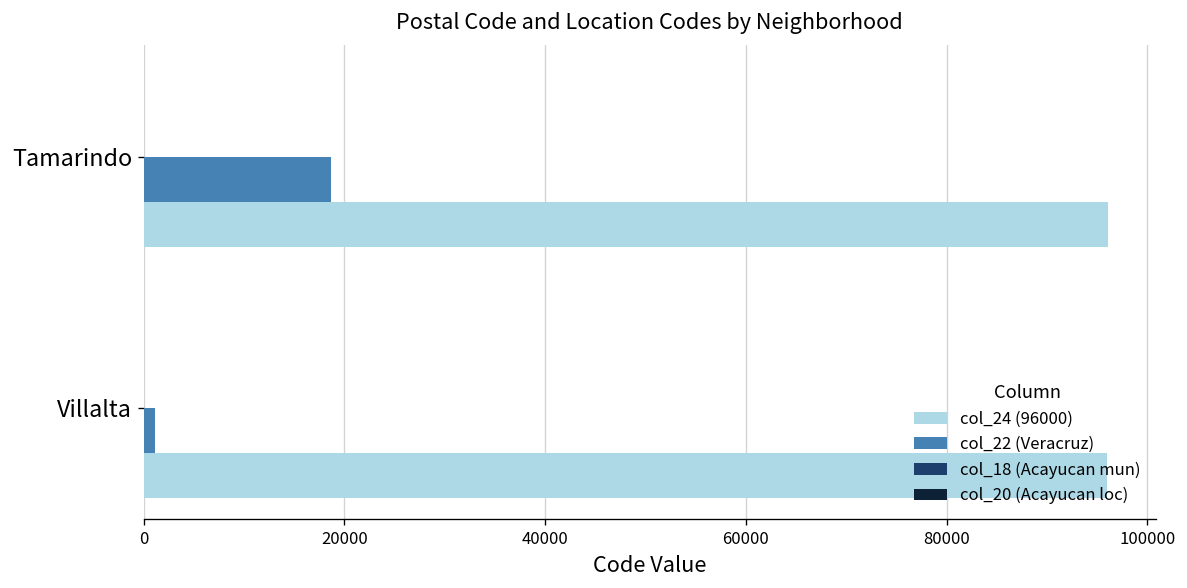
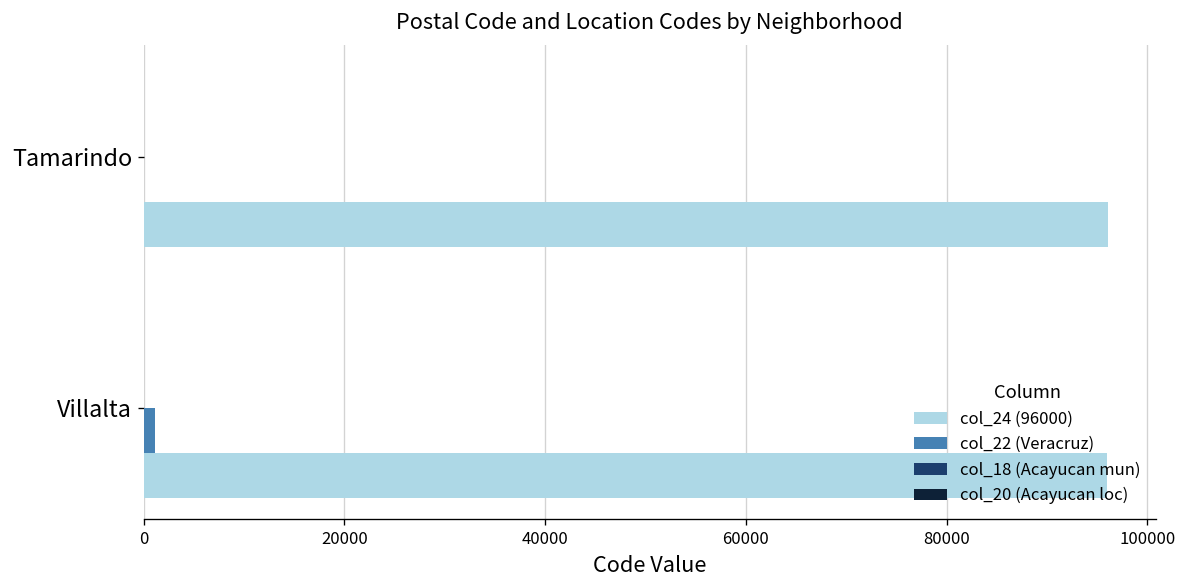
col_22 (Veracruz), Tamarindo: 19000 -> 0
